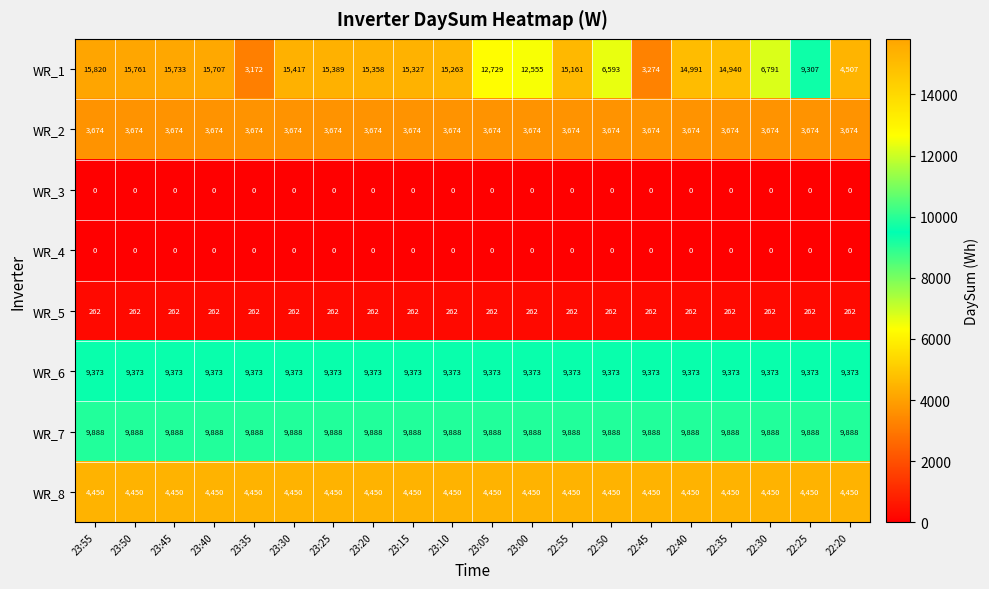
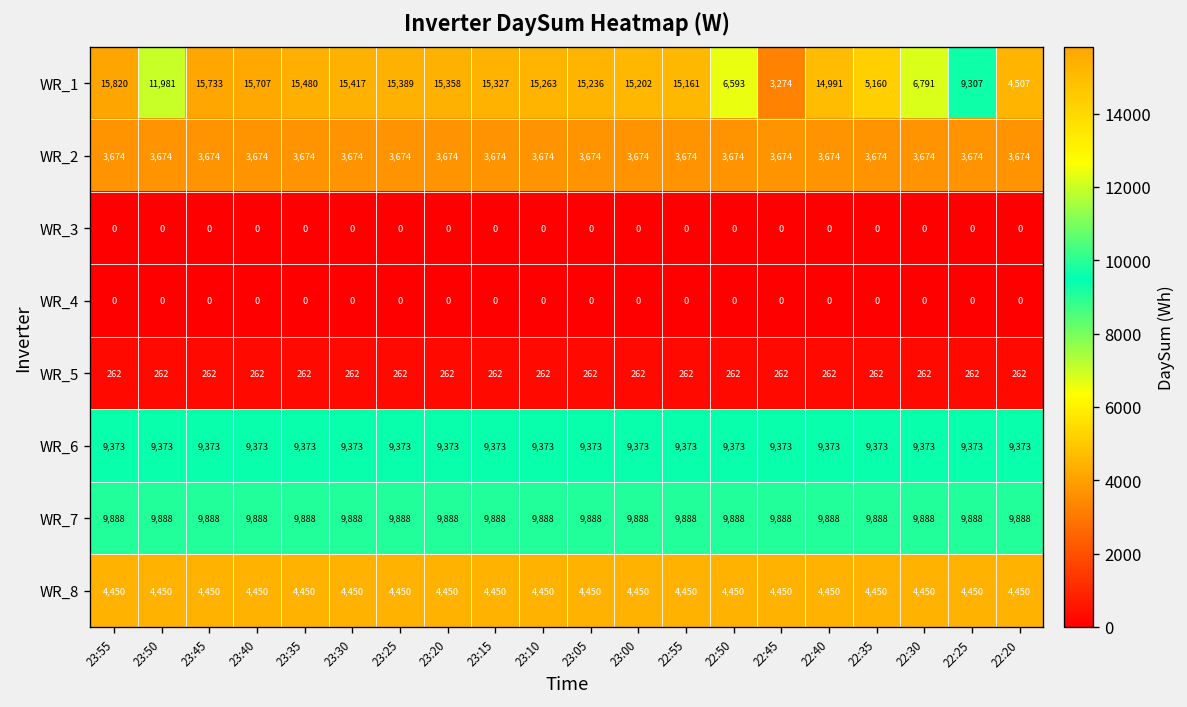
WR_1, 23:50: 15,761 -> 11,981
WR_1, 23:35: 3,172 -> 15,480
WR_1, 23:05: 12,729 -> 15,236
WR_1, 23:00: 12,555 -> 15,202
WR_1, 22:35: 14,940 -> 5,160
